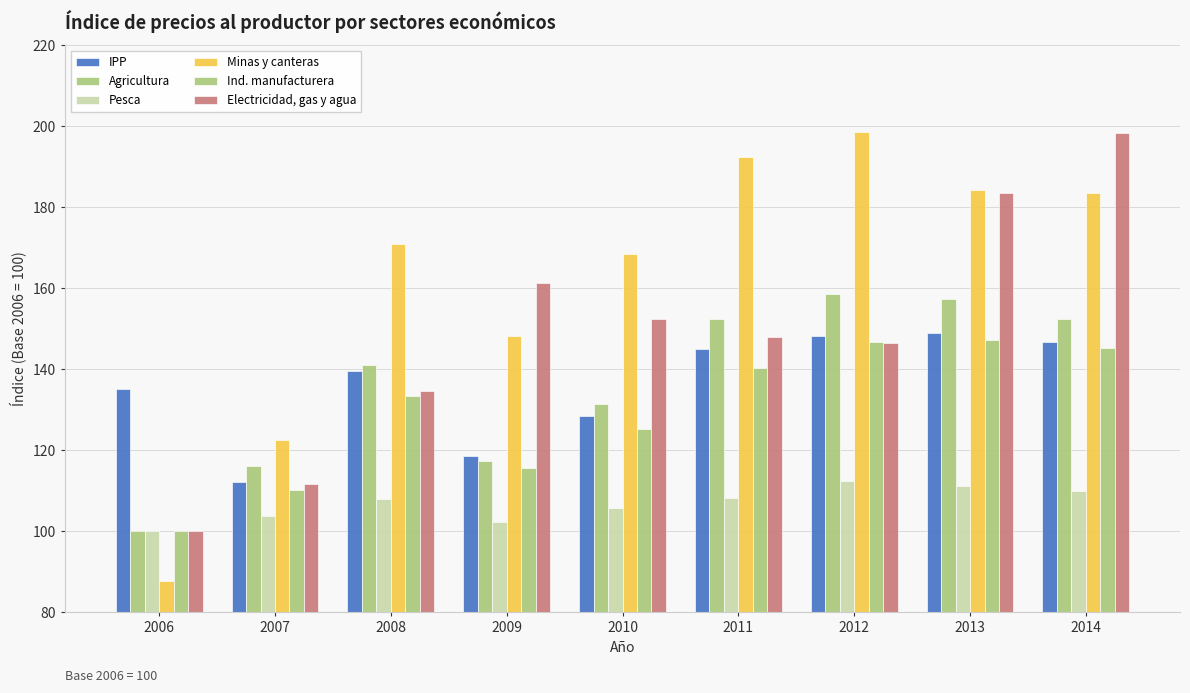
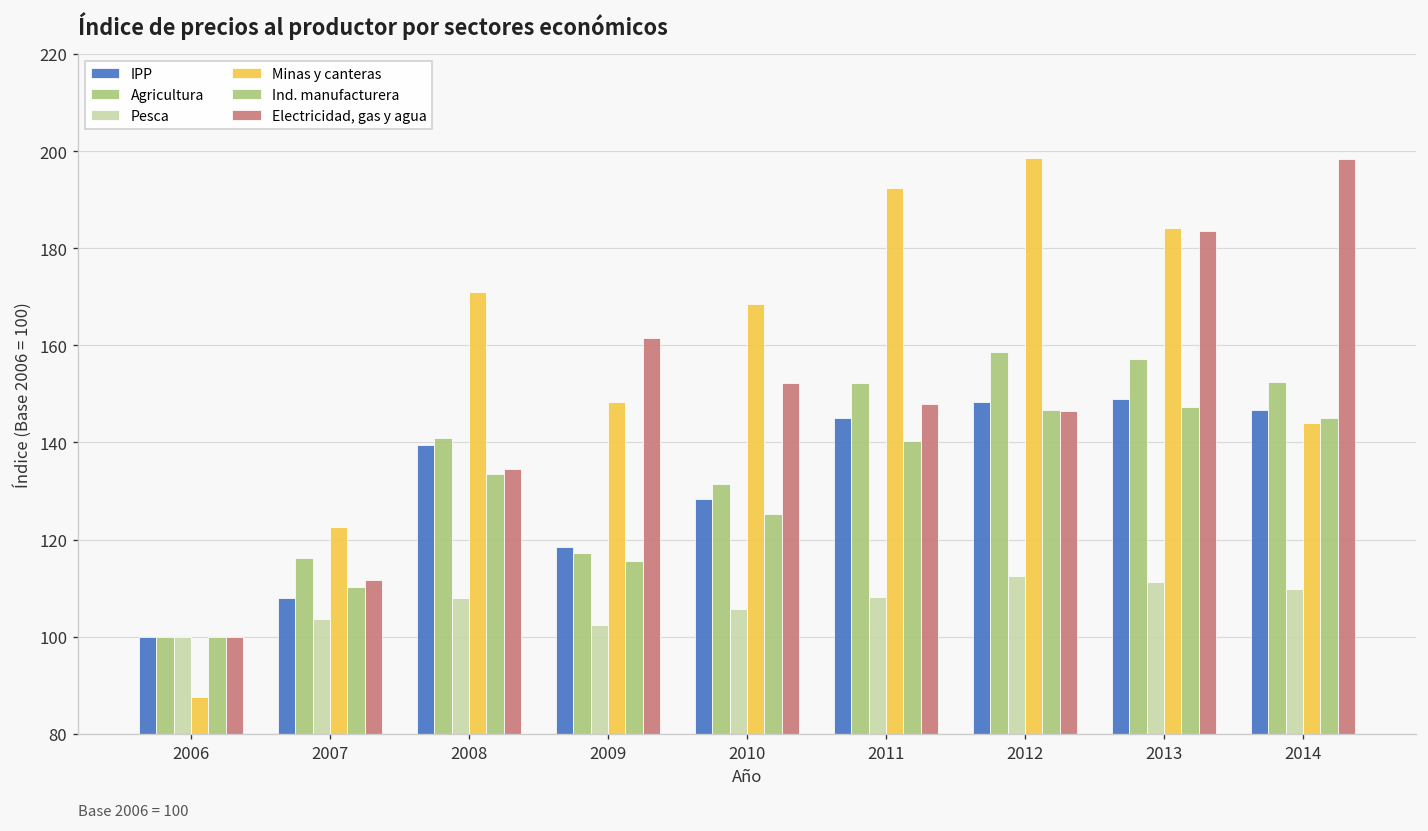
IPP, 2006: 135 -> 100
IPP, 2007: 112 -> 108
Minas y canteras, 2014: 183 -> 144
